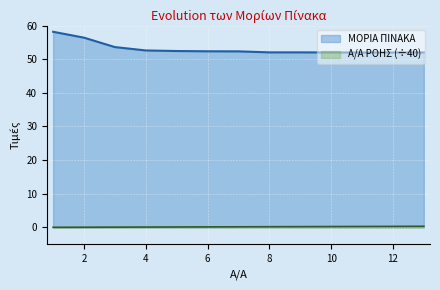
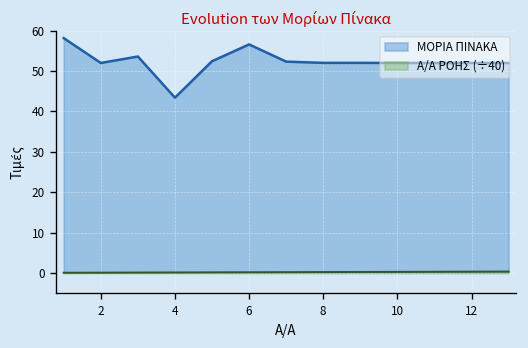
ΜΟΡΙΑ ΠΙΝΑΚΑ, 2: 56 -> 52
ΜΟΡΙΑ ΠΙΝΑΚΑ, 4: 53 -> 43
ΜΟΡΙΑ ΠΙΝΑΚΑ, 6: 52 -> 57
